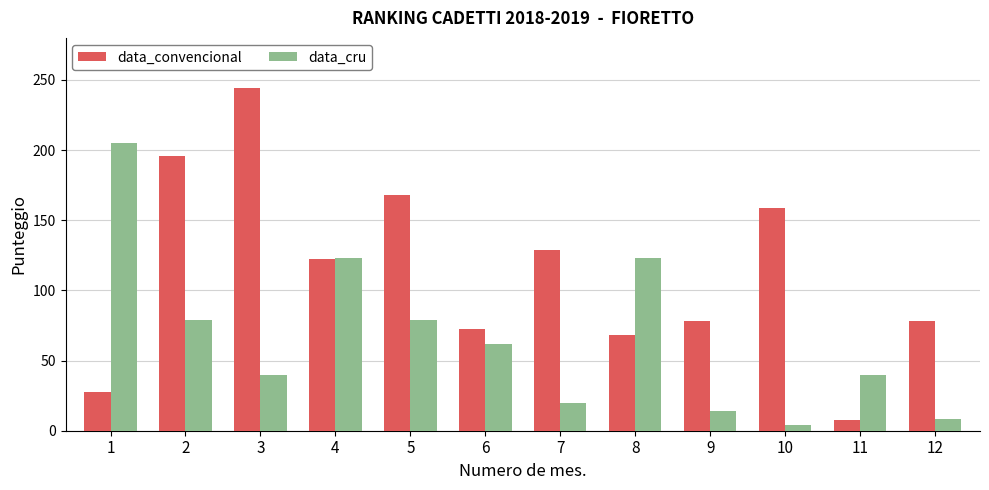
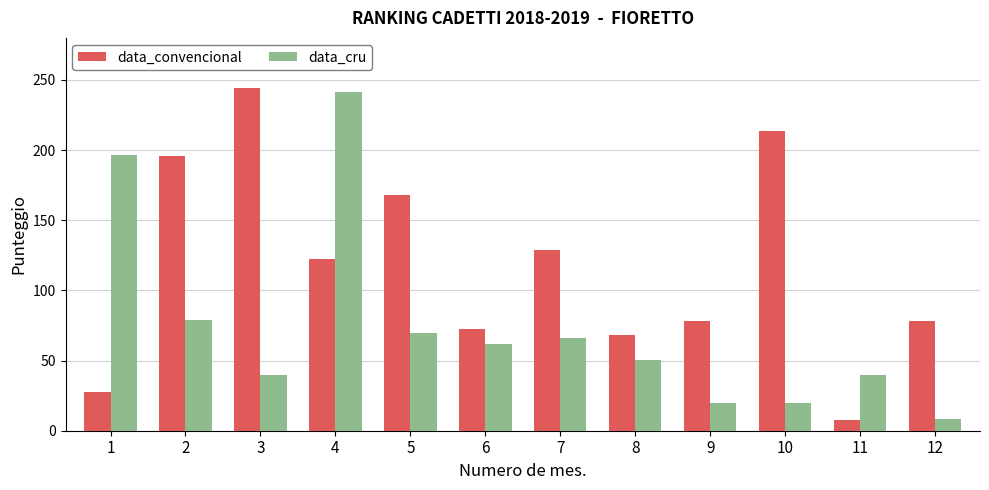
data_cru, 1: 205 -> 197
data_cru, 4: 123 -> 242
data_cru, 5: 79 -> 69
data_cru, 7: 20 -> 66
data_cru, 8: 123 -> 50
data_cru, 9: 14 -> 20
data_convencional, 10: 159 -> 214
data_cru, 10: 4 -> 20
